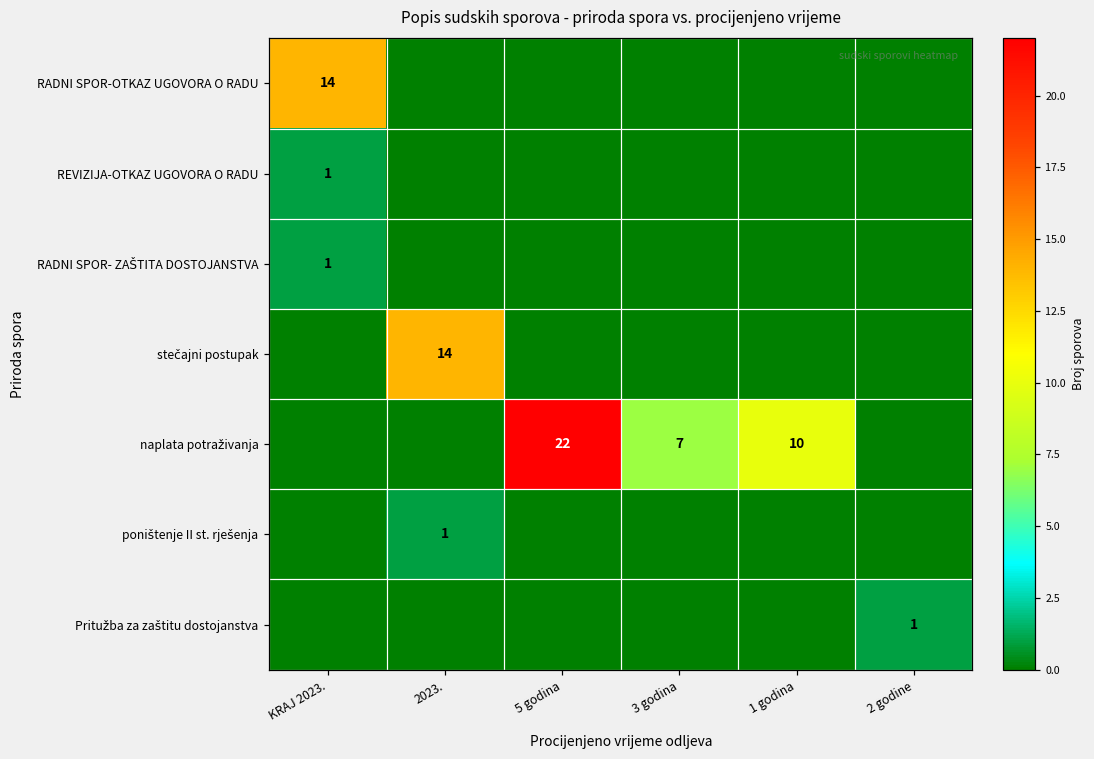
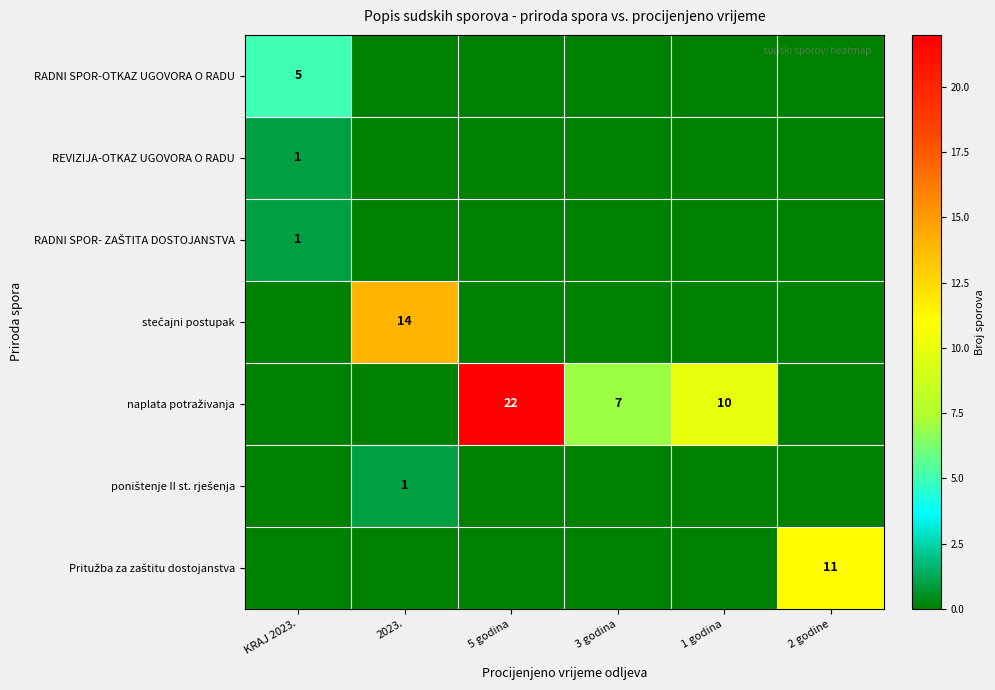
RADNI SPOR-OTKAZ UGOVORA O RADU, KRAJ 2023.: 14 -> 5
Pritužba za zaštitu dostojanstva, 2 godine: 1 -> 11
